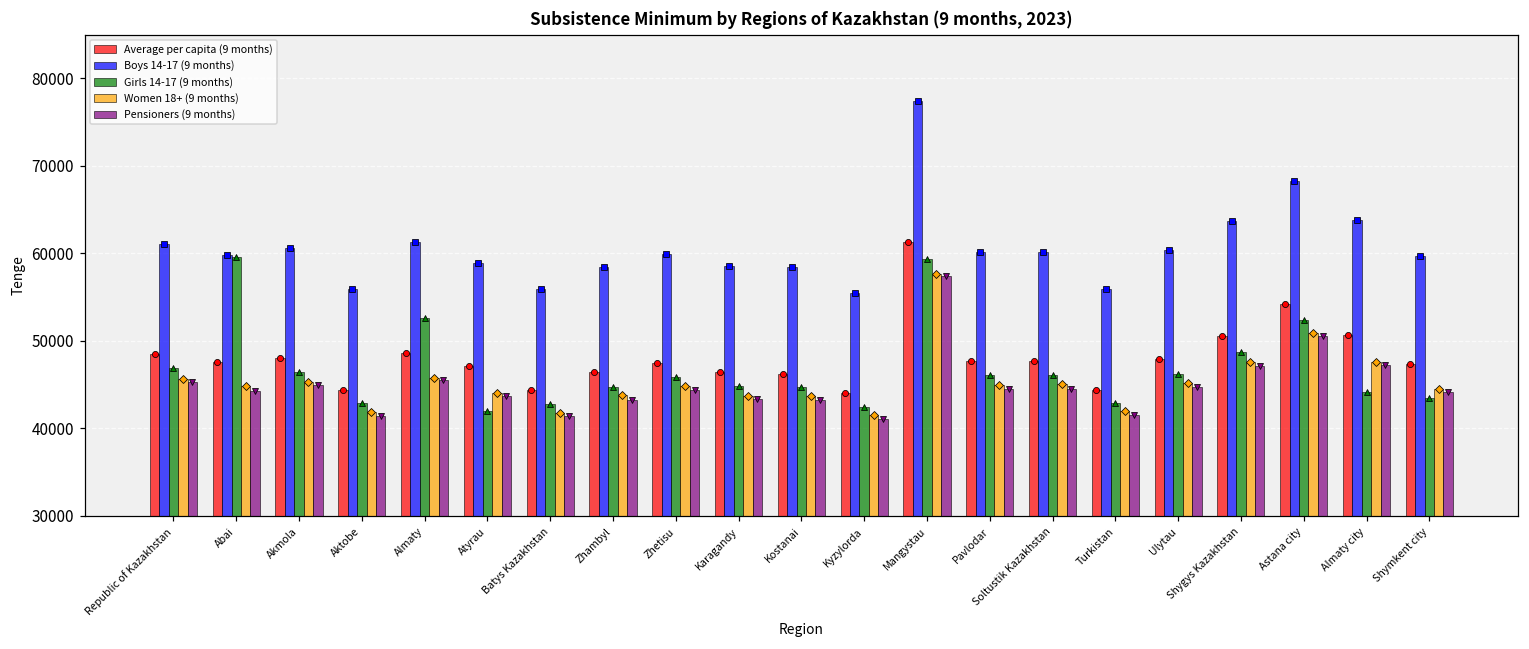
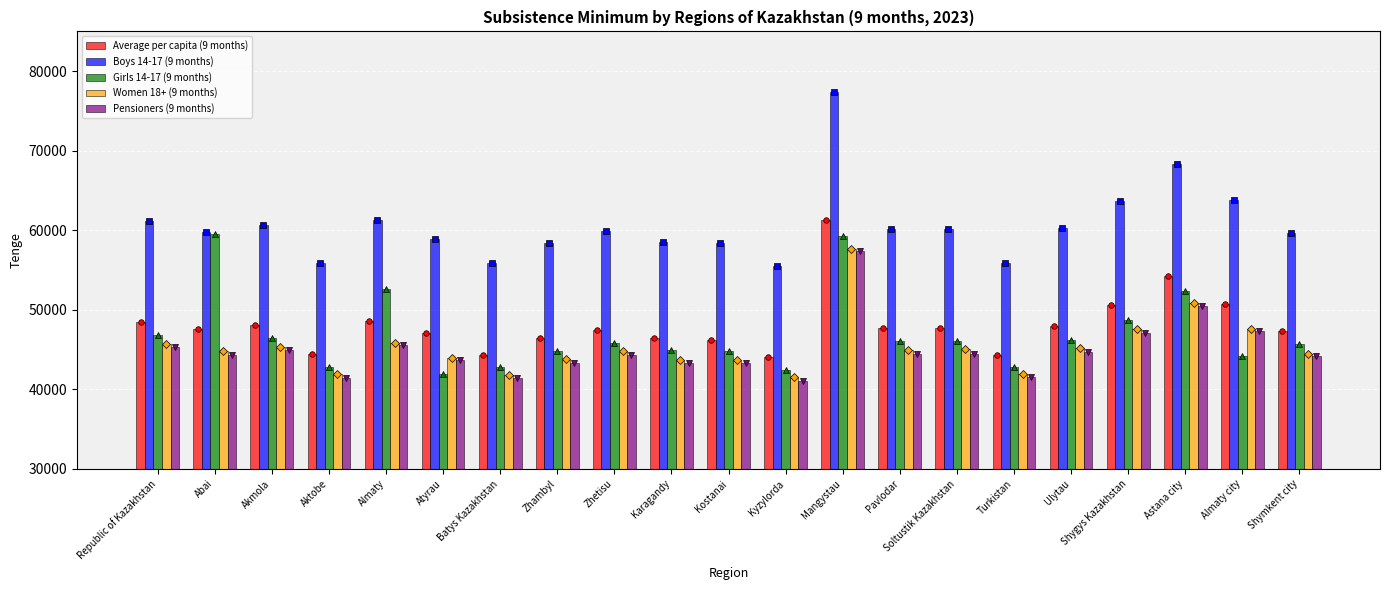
Girls 14-17 (9 months), Shymkent city: 43000 -> 46000
